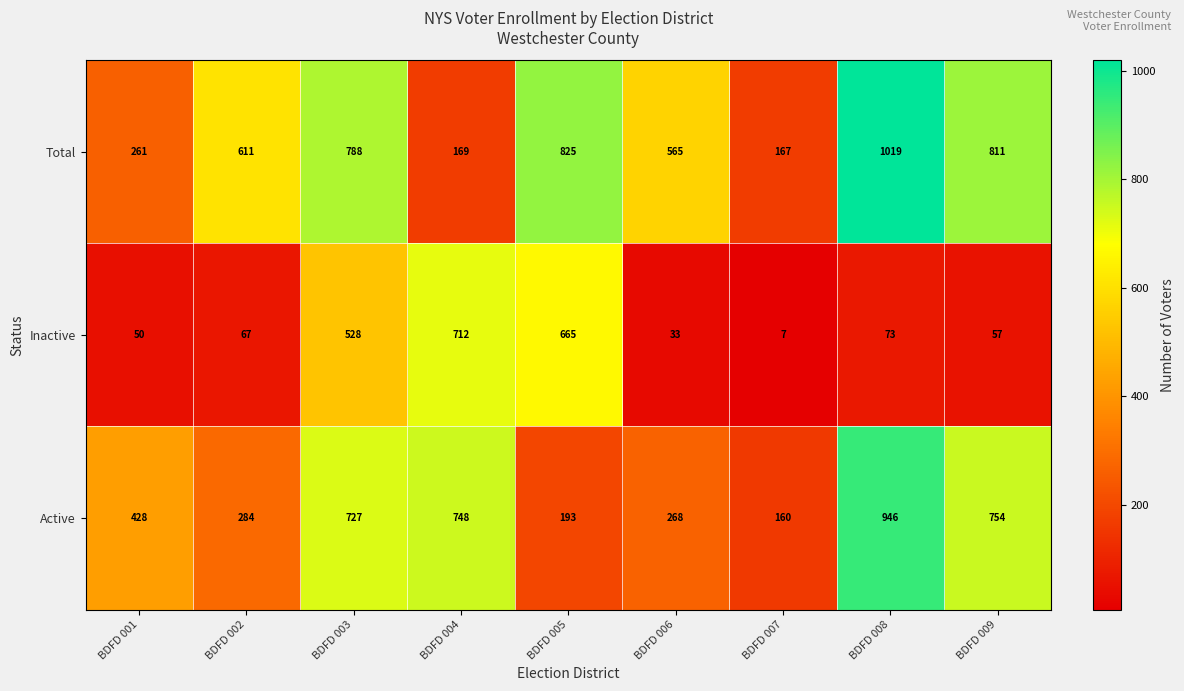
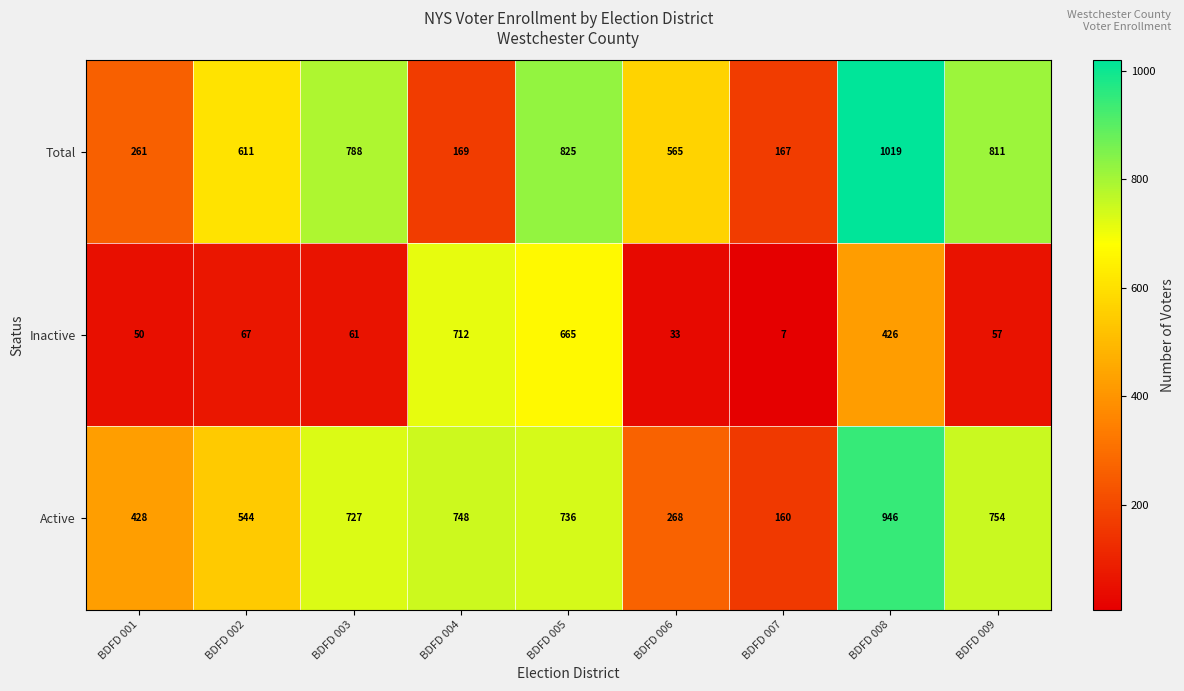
Inactive, BDFD 003: 528 -> 61
Inactive, BDFD 008: 73 -> 426
Active, BDFD 002: 284 -> 544
Active, BDFD 005: 193 -> 736
